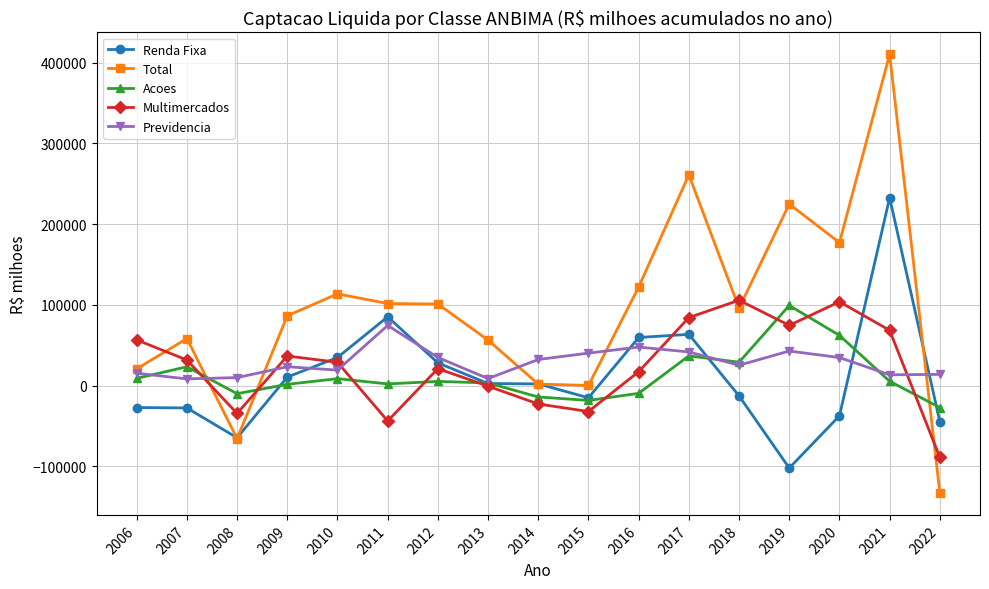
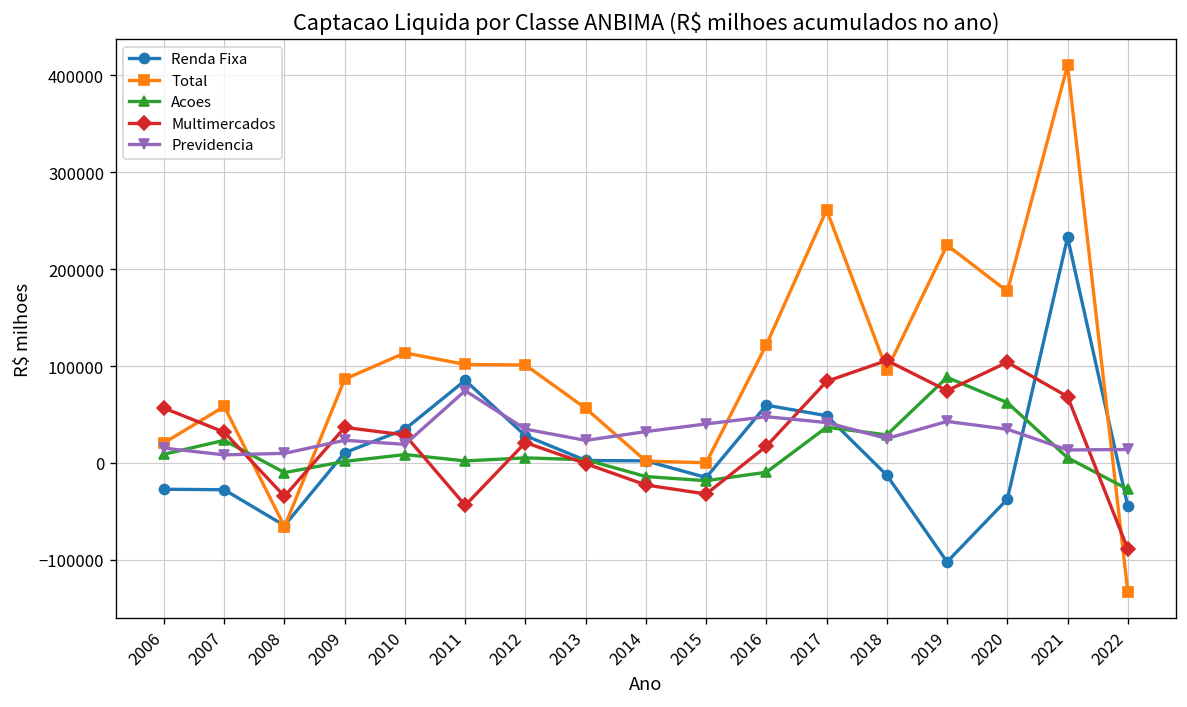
Previdencia, 2013: 10000 -> 20000
Renda Fixa, 2017: 60000 -> 50000
Acoes, 2019: 100000 -> 90000
